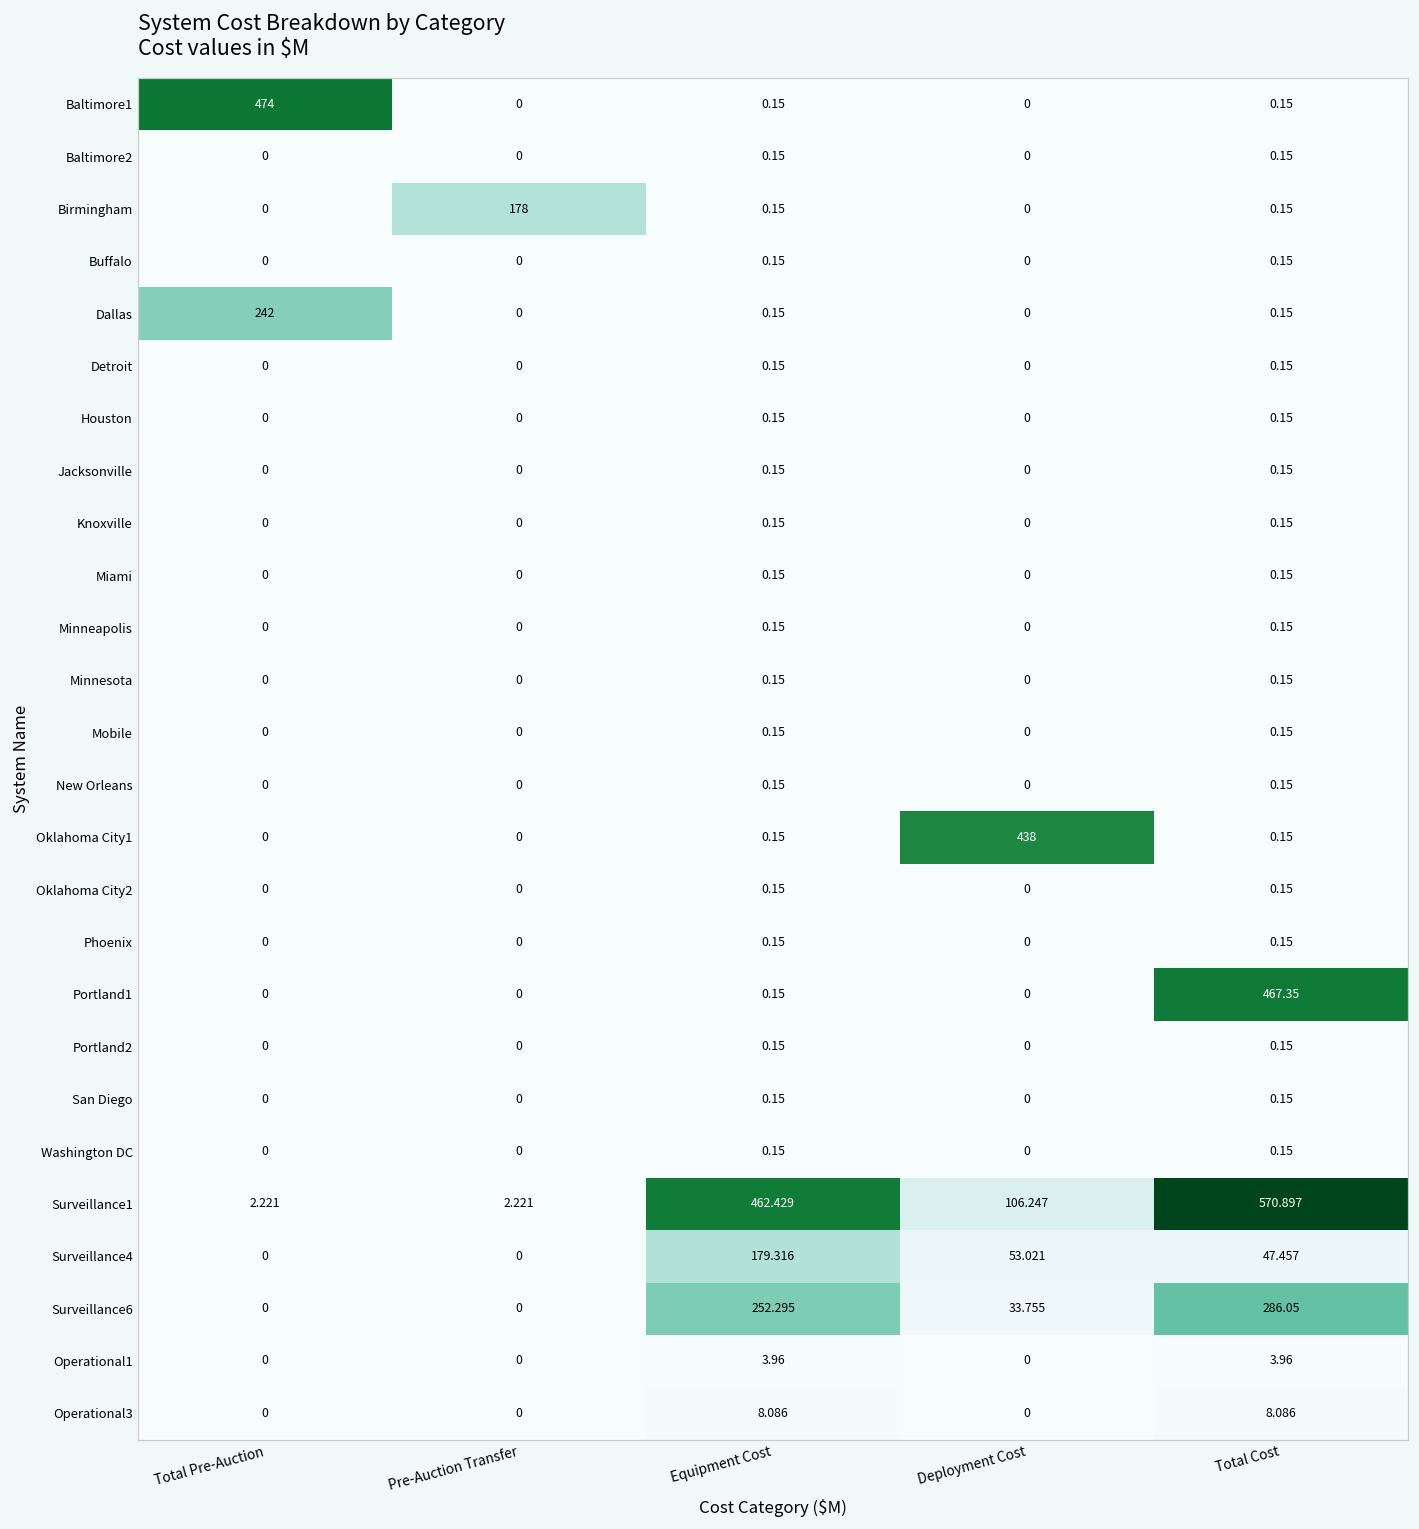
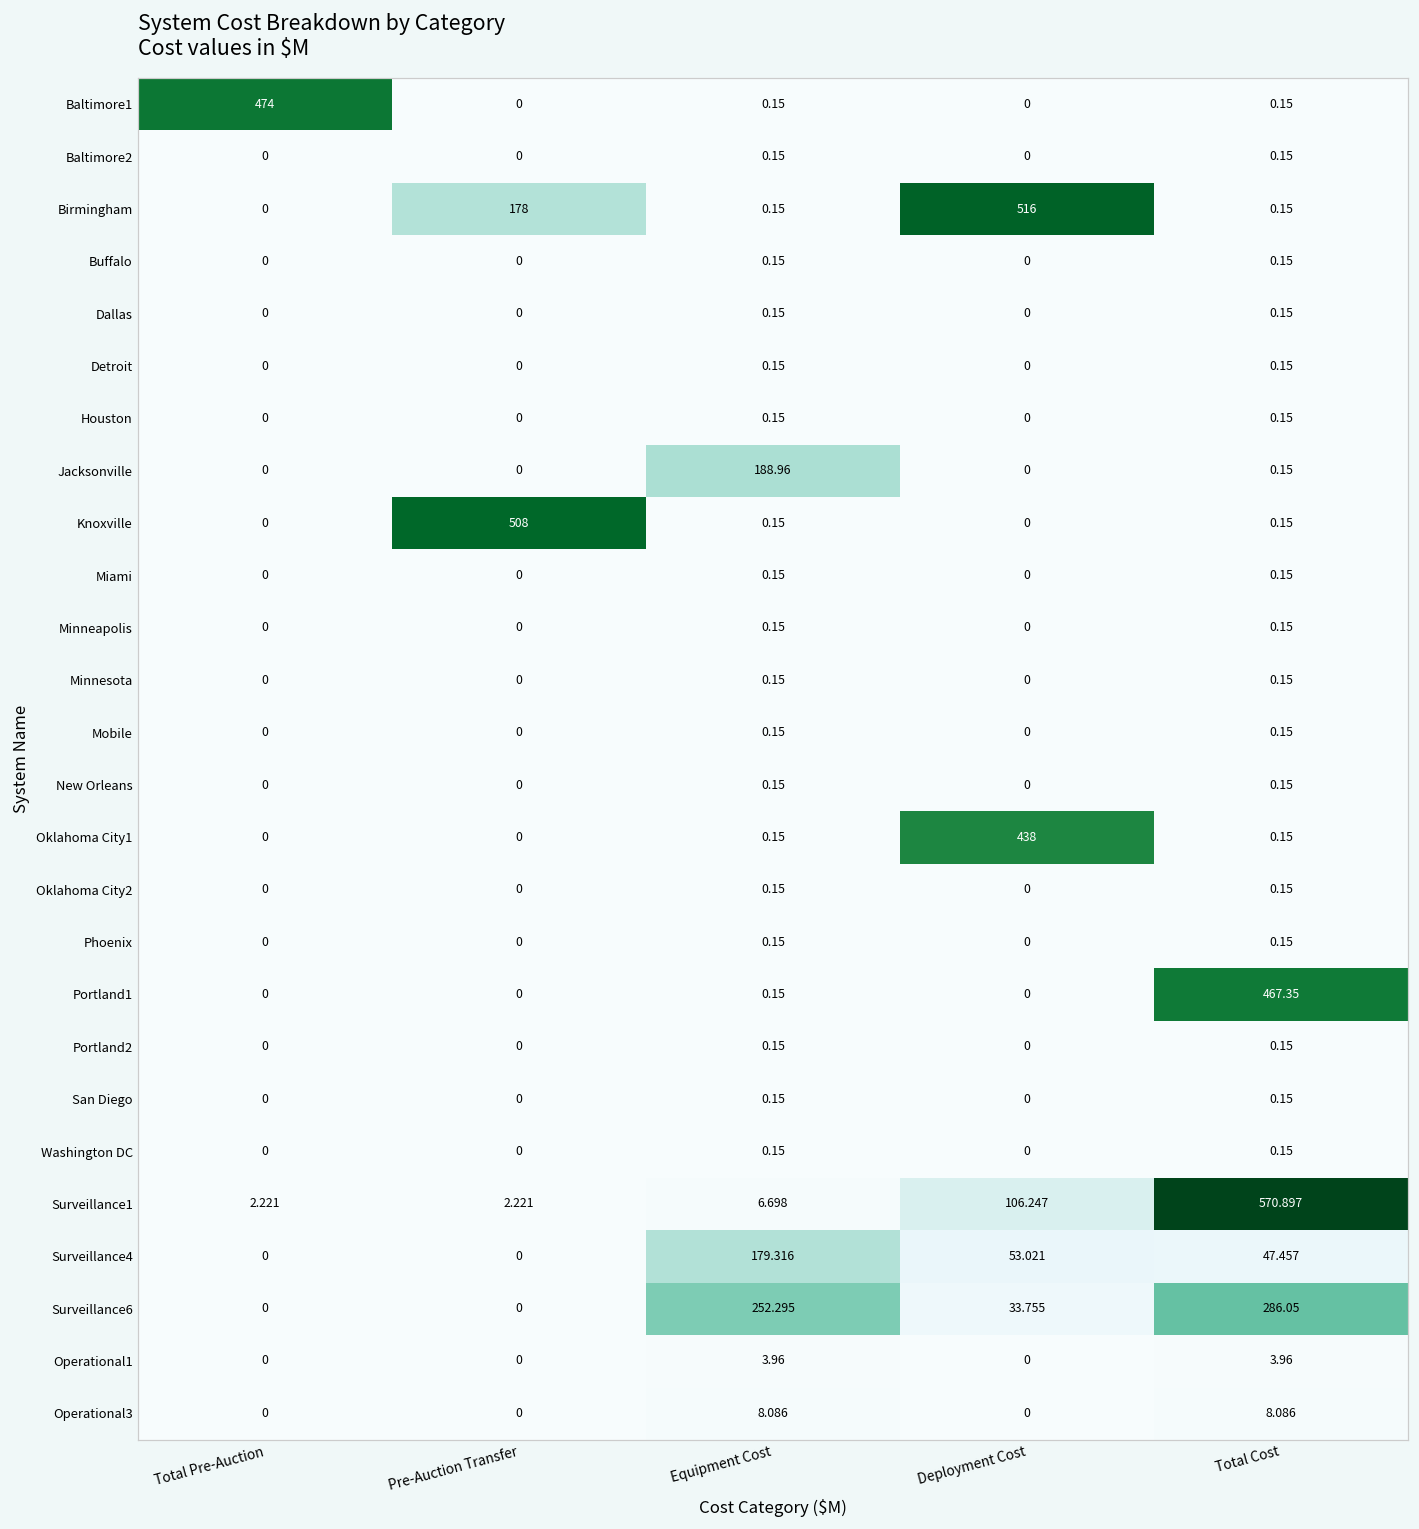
Birmingham, Deployment Cost: 0 -> 516
Dallas, Total Pre-Auction: 242 -> 0
Jacksonville, Equipment Cost: 0.15 -> 188.96
Knoxville, Pre-Auction Transfer: 0 -> 508
Surveillance1, Equipment Cost: 462.429 -> 6.698
